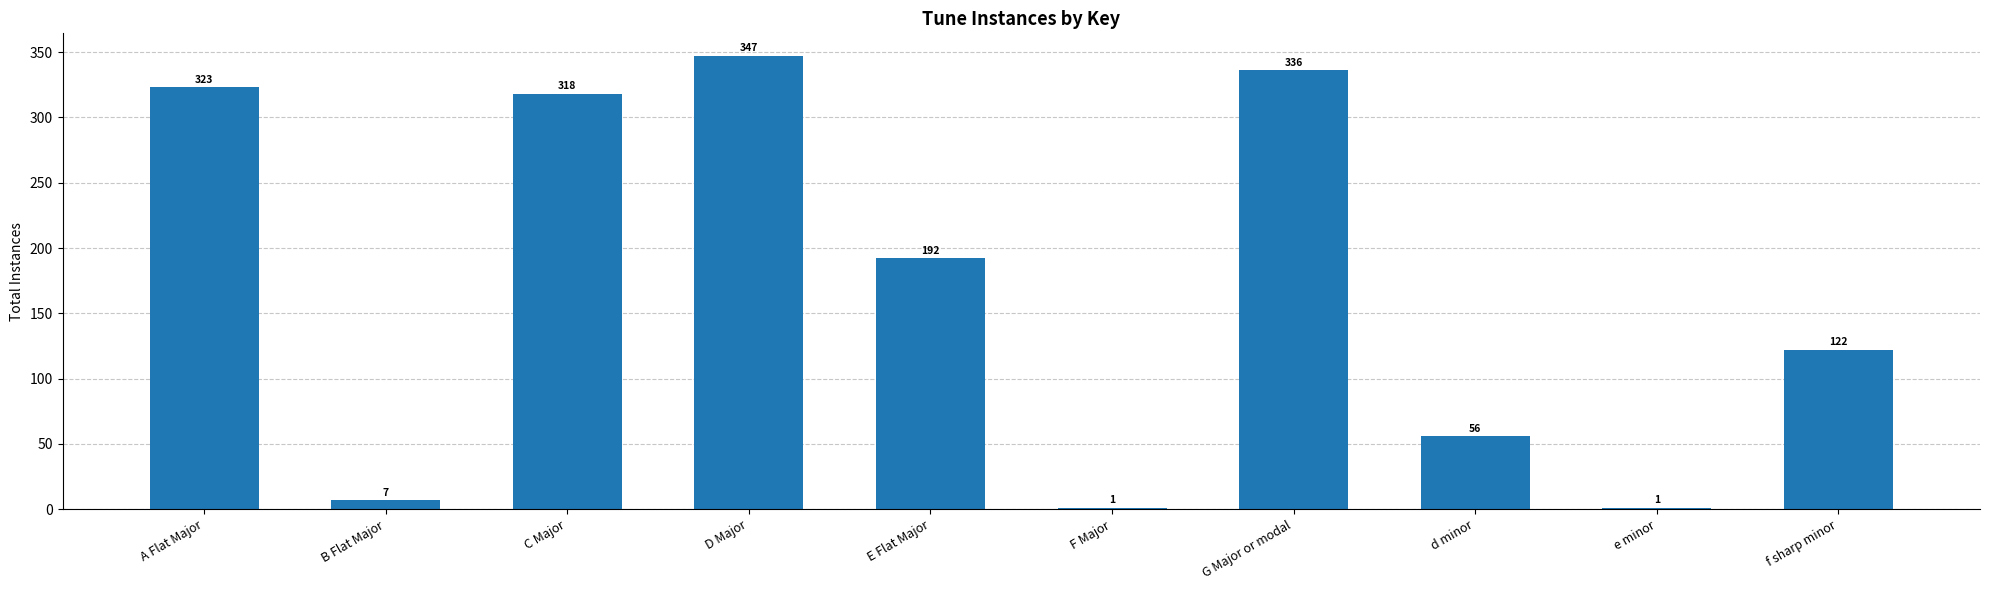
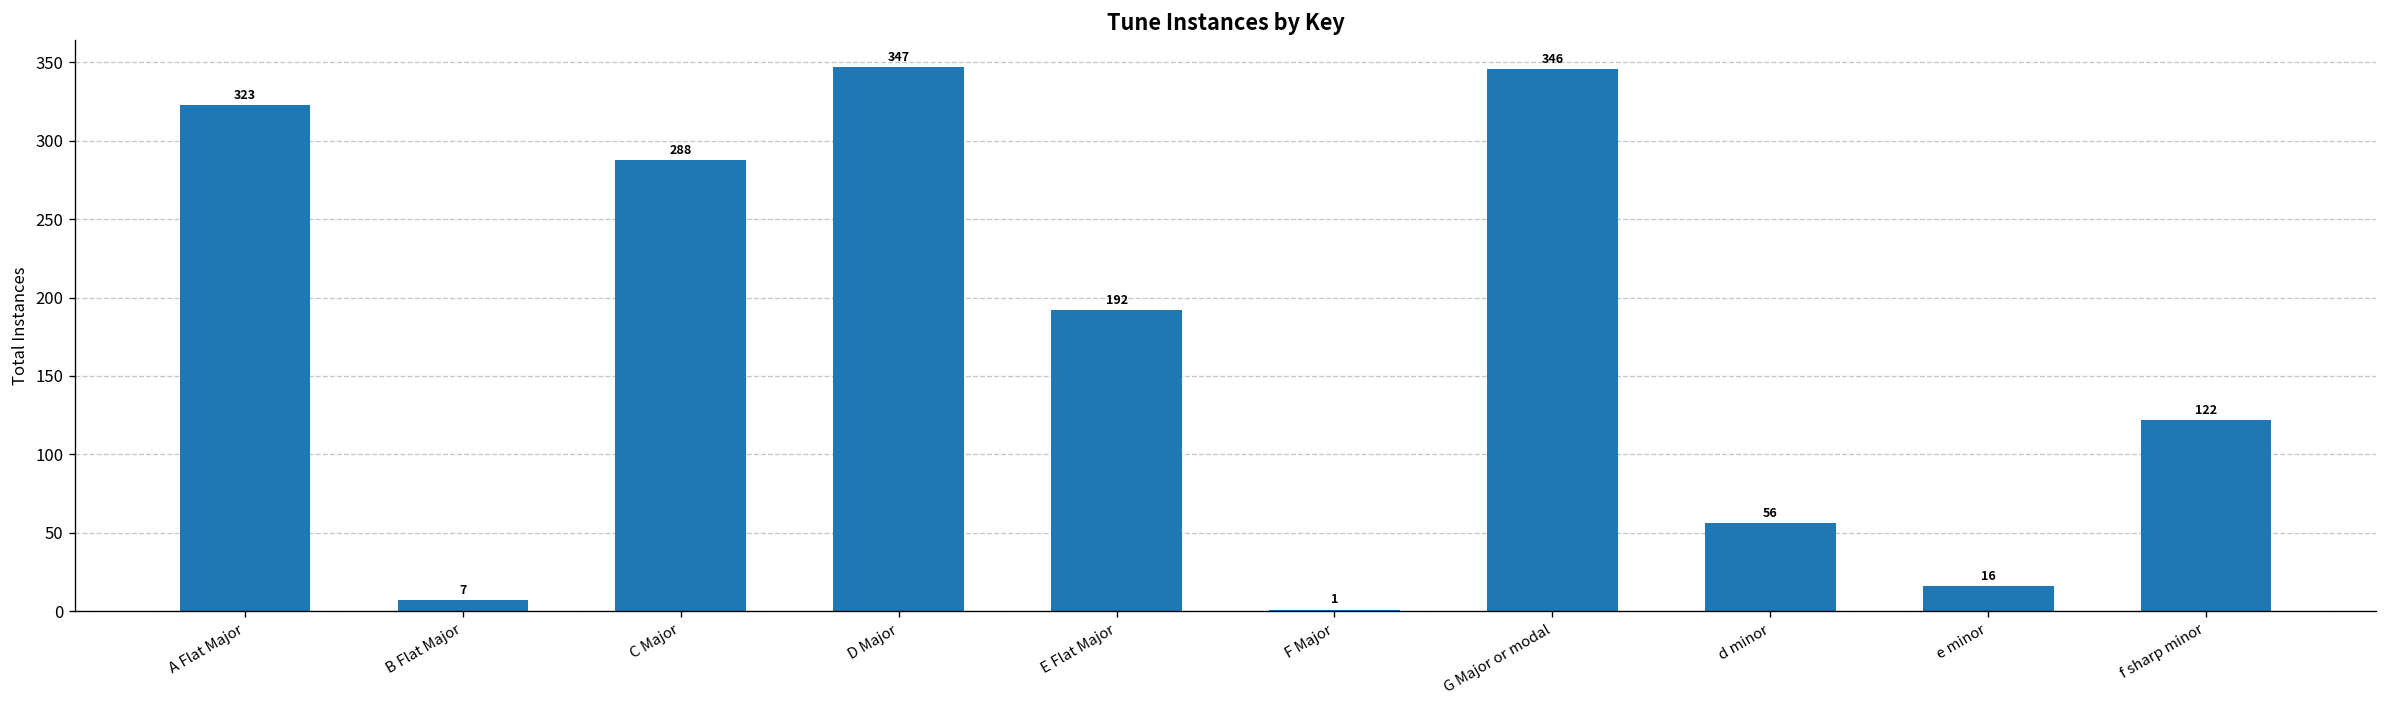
C Major: 318 -> 288
G Major or modal: 336 -> 346
e minor: 1 -> 16
